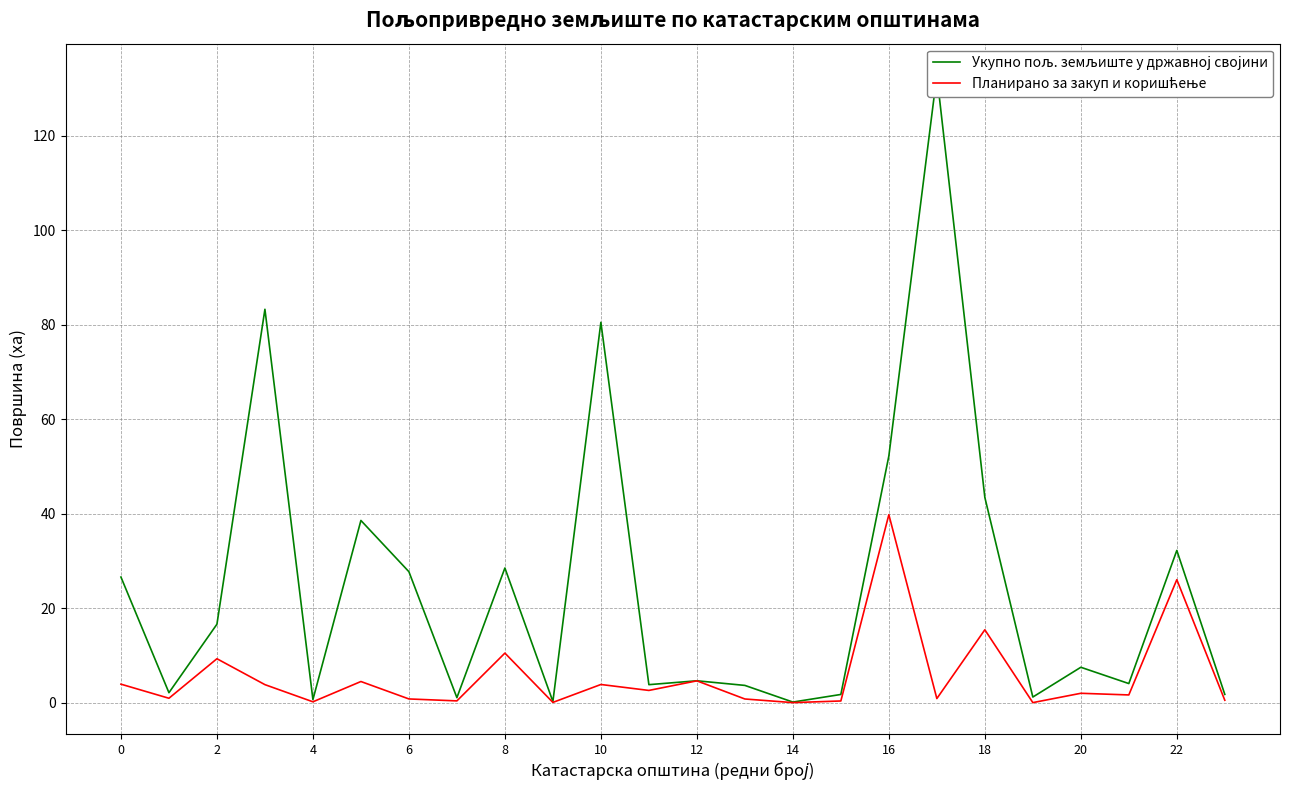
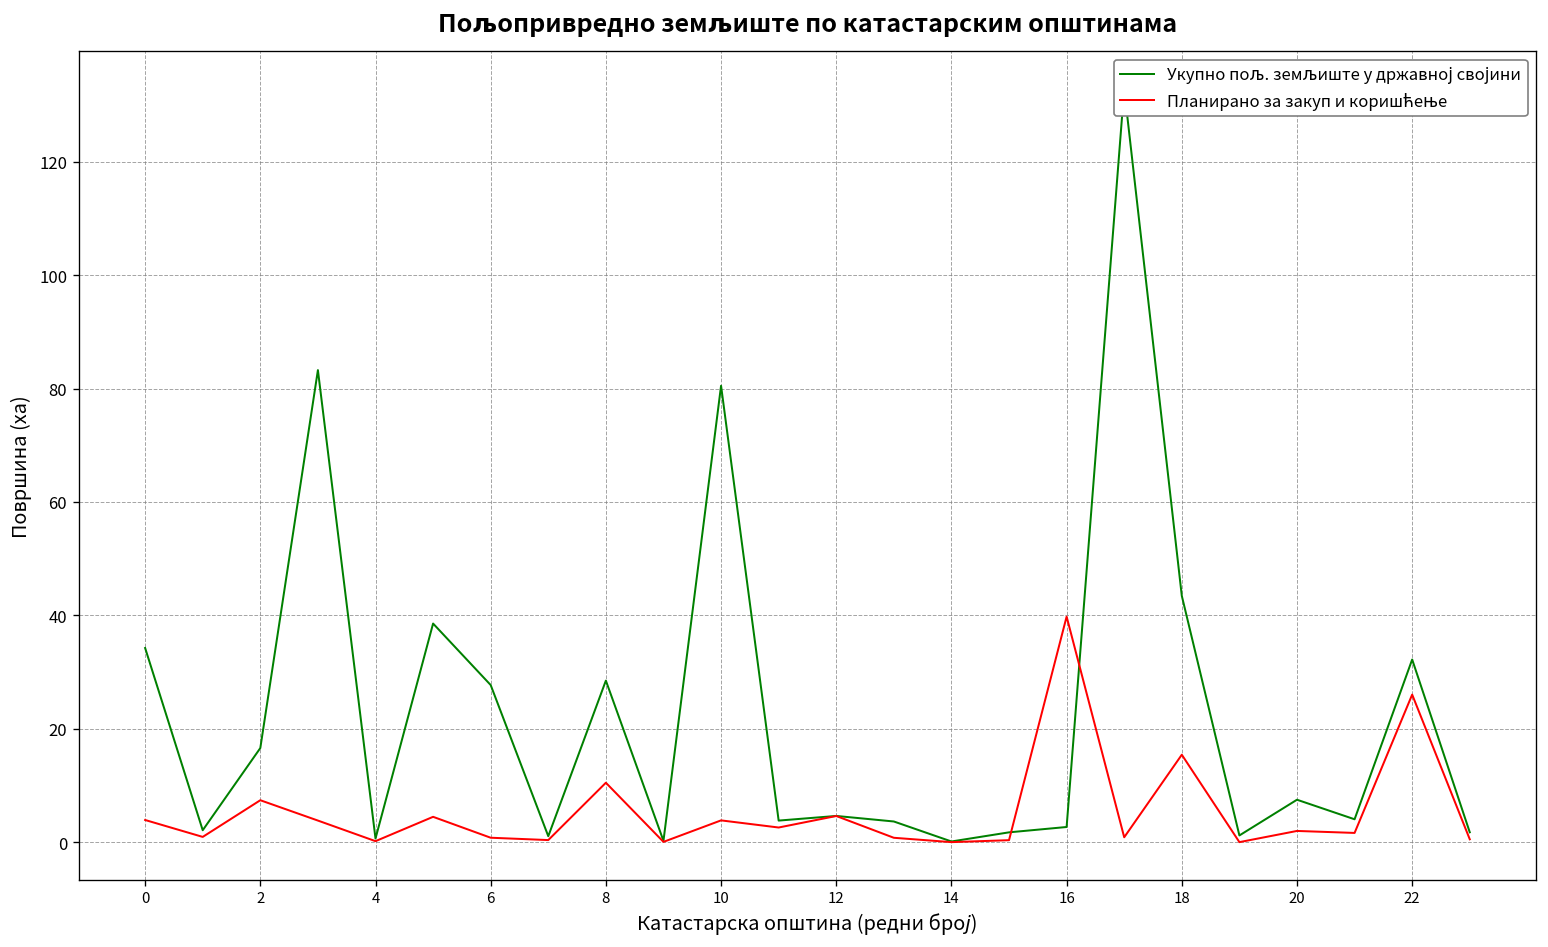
Укупно пољ. земљиште у државној својини, 0: 27 -> 34
Планирано за закуп и коришћење, 2: 9 -> 7
Укупно пољ. земљиште у државној својини, 16: 52 -> 3
